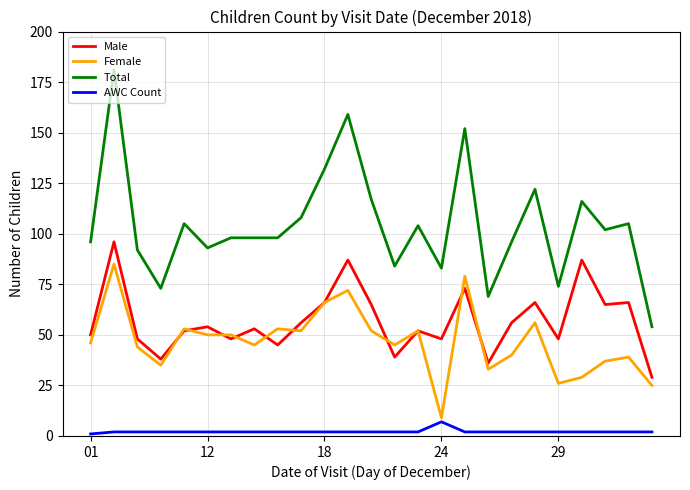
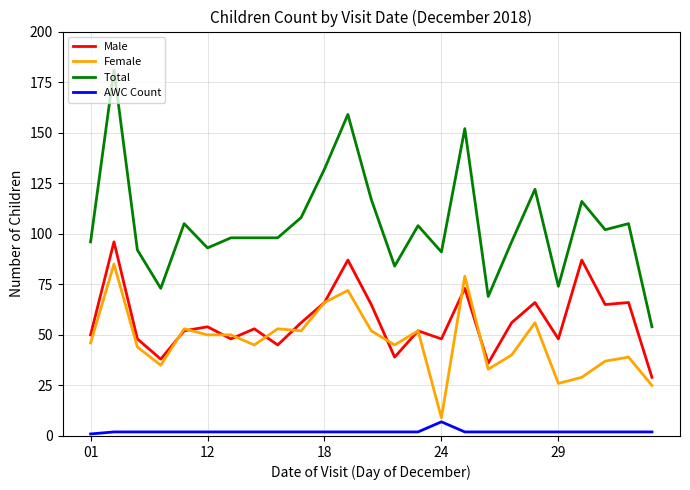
Total, 24: 83 -> 91
